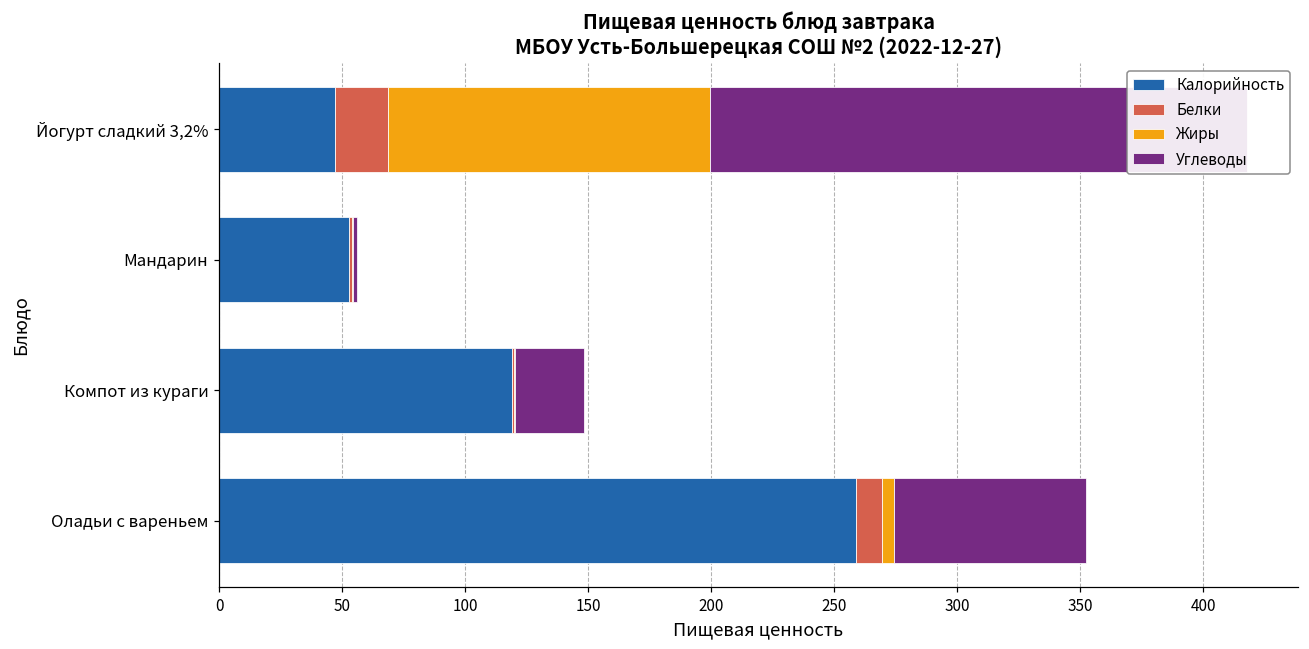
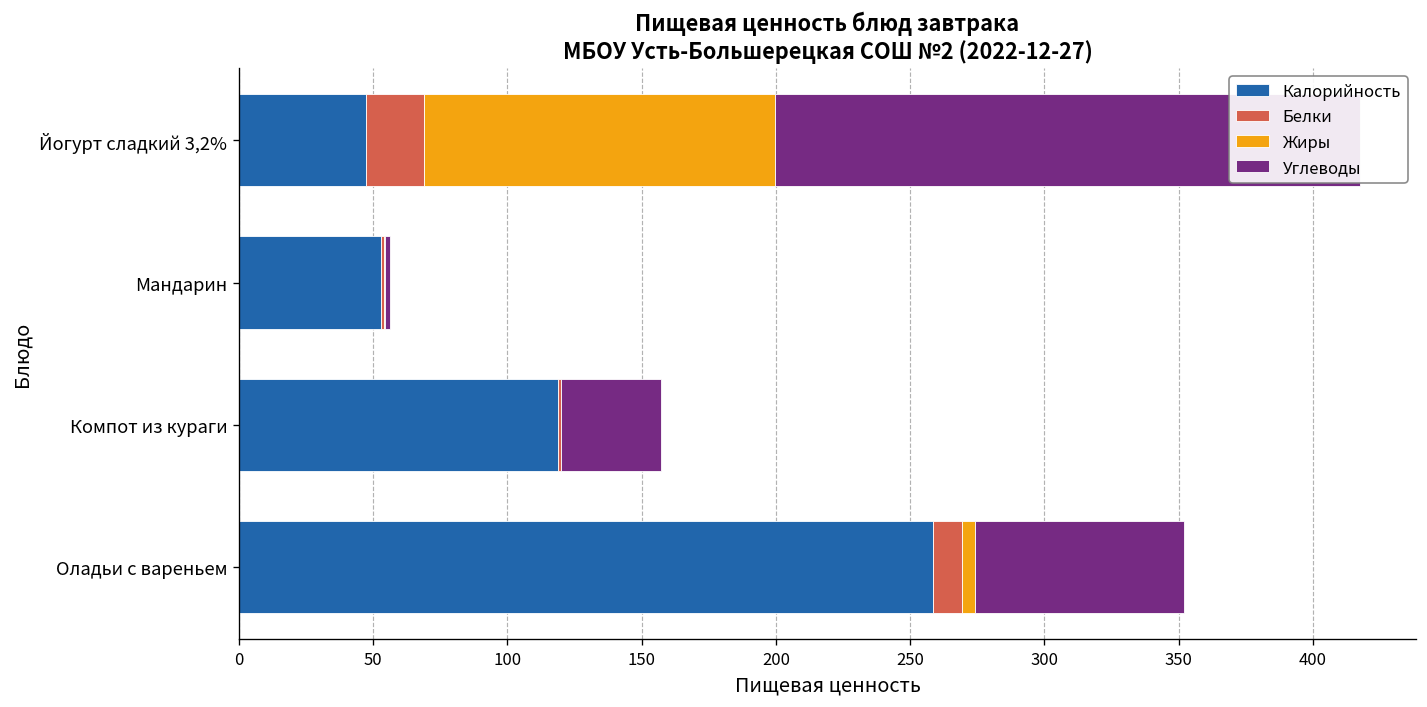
Углеводы, Компот из кураги: 28 -> 37
